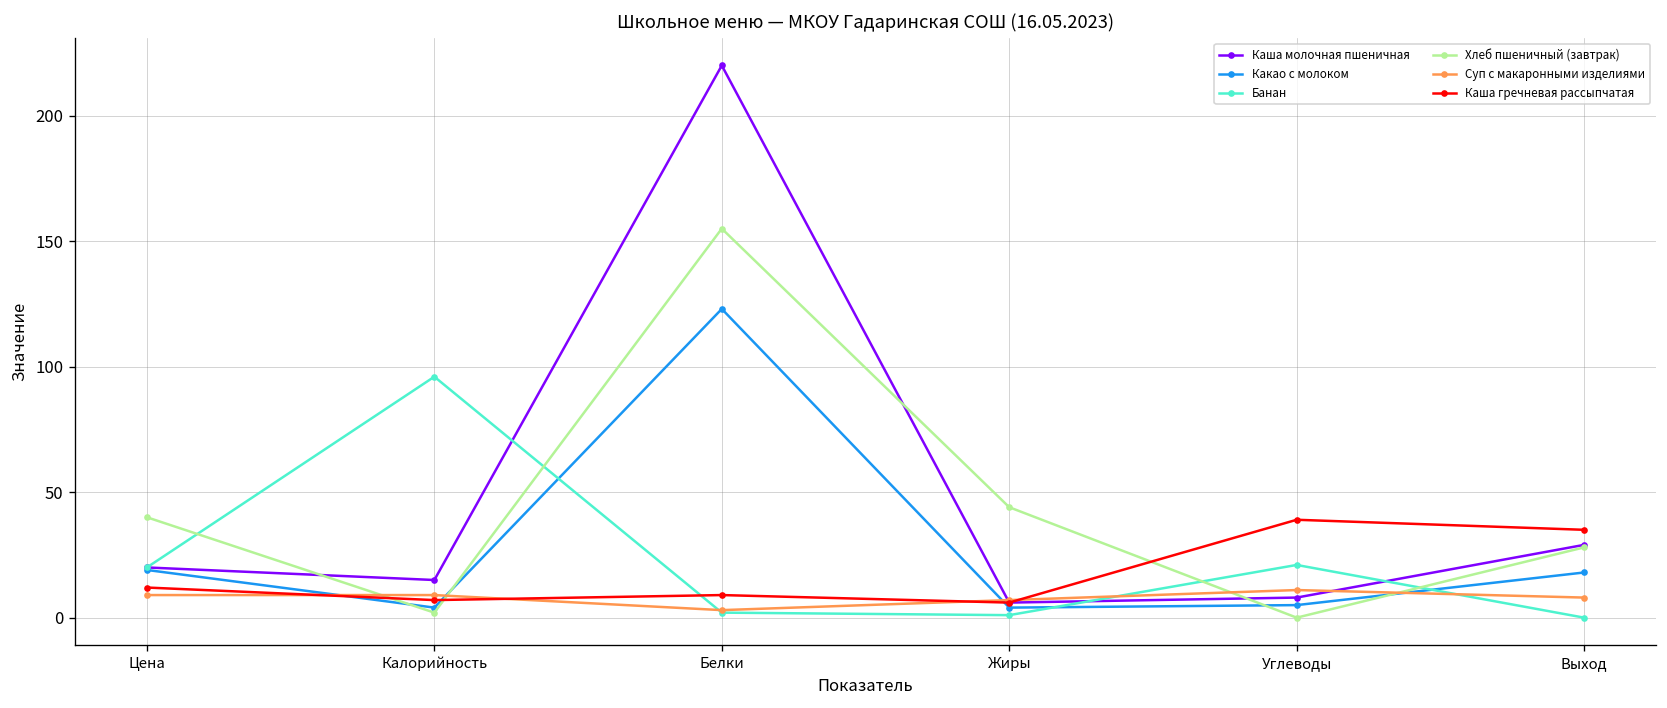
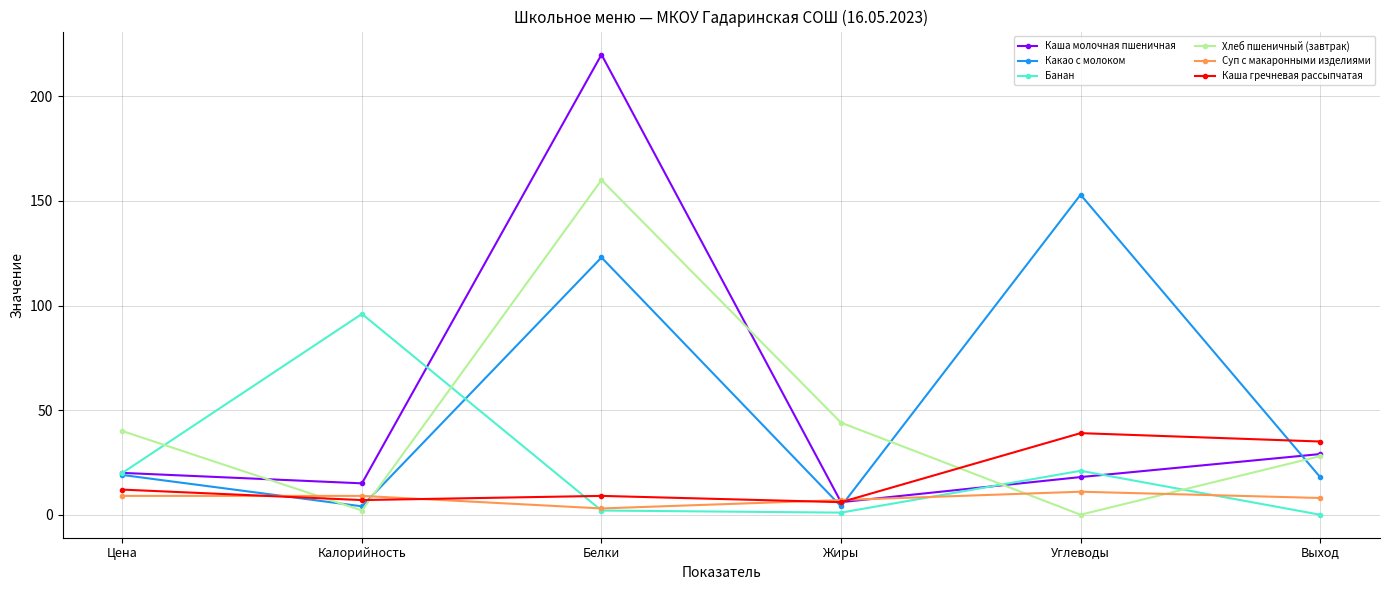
Хлеб пшеничный (завтрак), Белки: 155 -> 160
Каша молочная пшеничная, Углеводы: 8 -> 18
Какао с молоком, Углеводы: 5 -> 153
